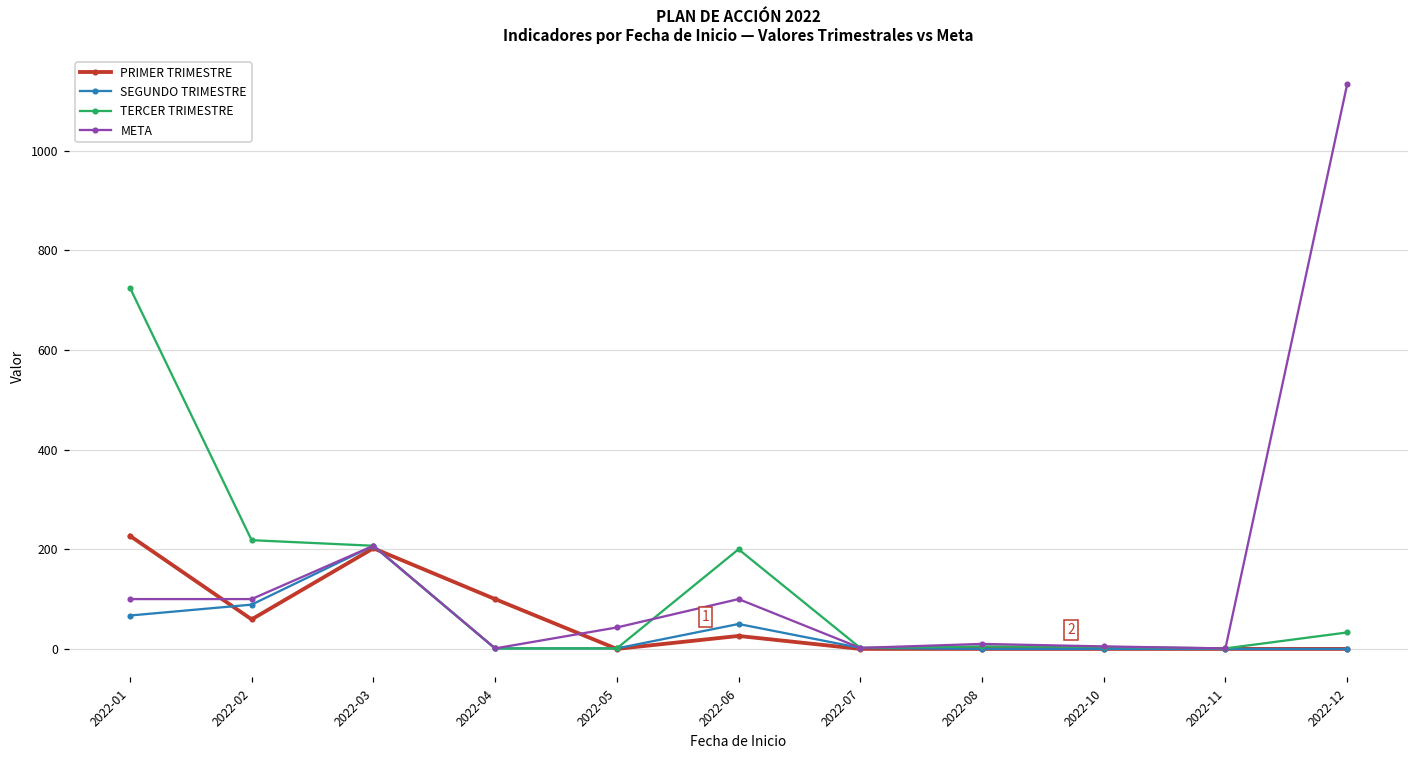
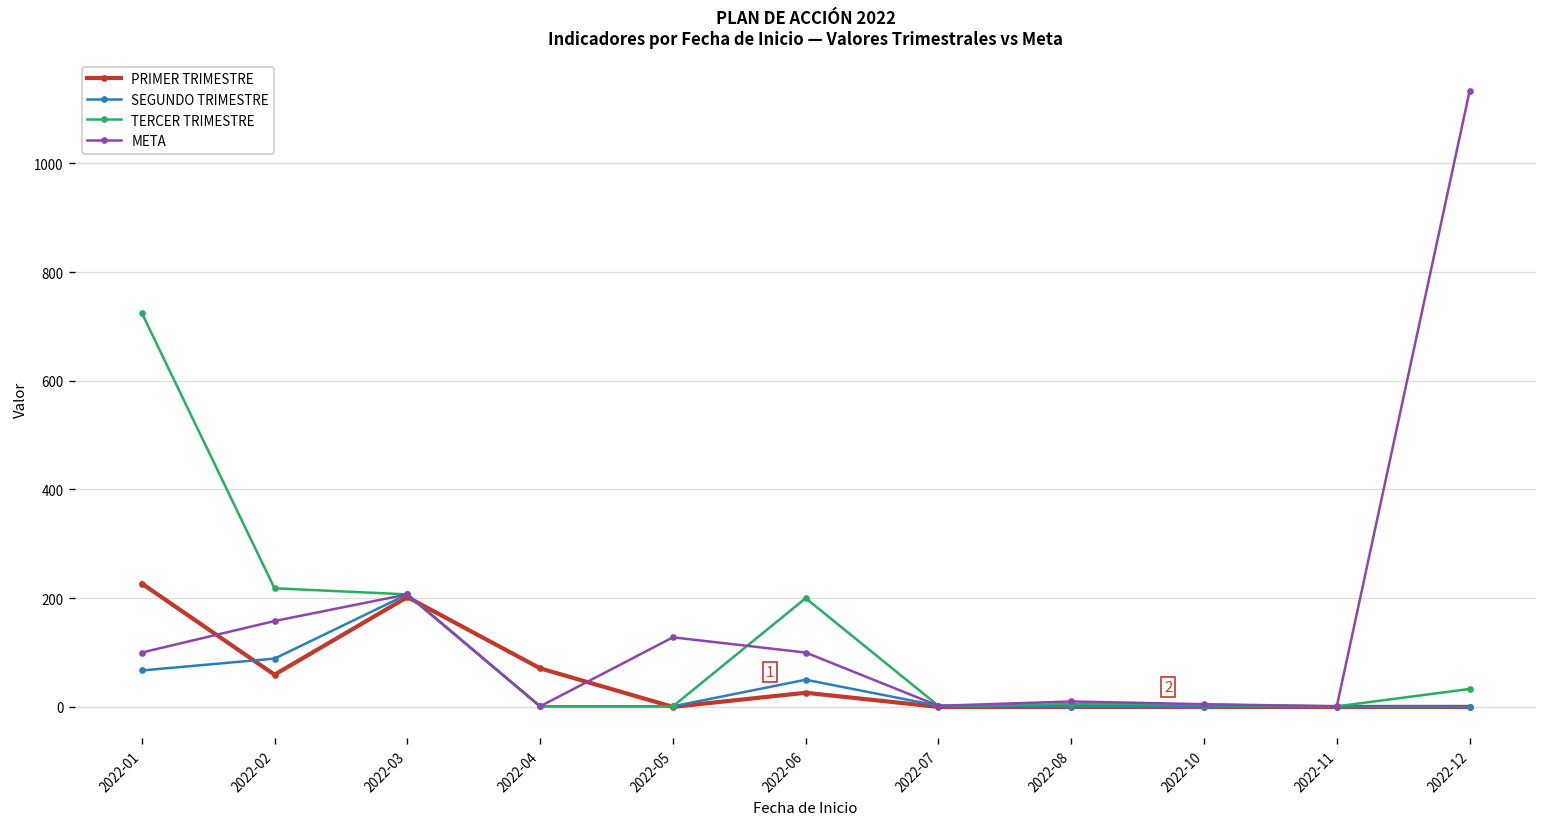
META, 2022-02: 100 -> 160
PRIMER TRIMESTRE, 2022-04: 100 -> 70
META, 2022-05: 40 -> 130
